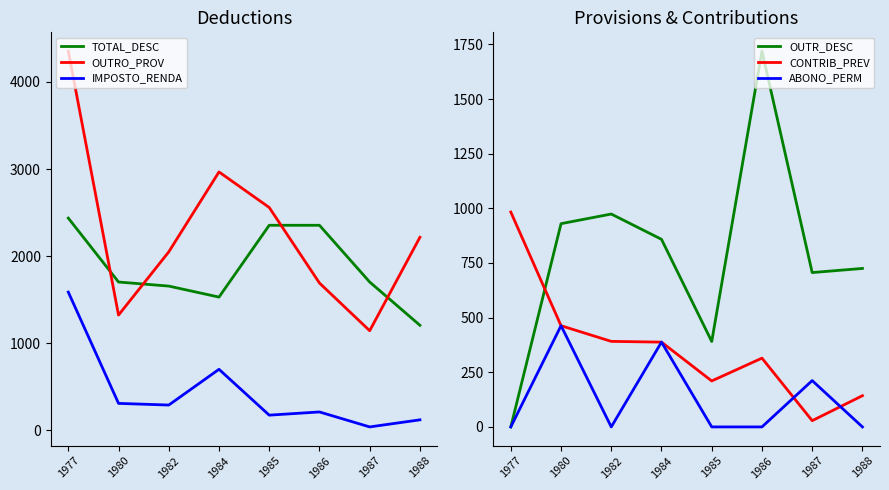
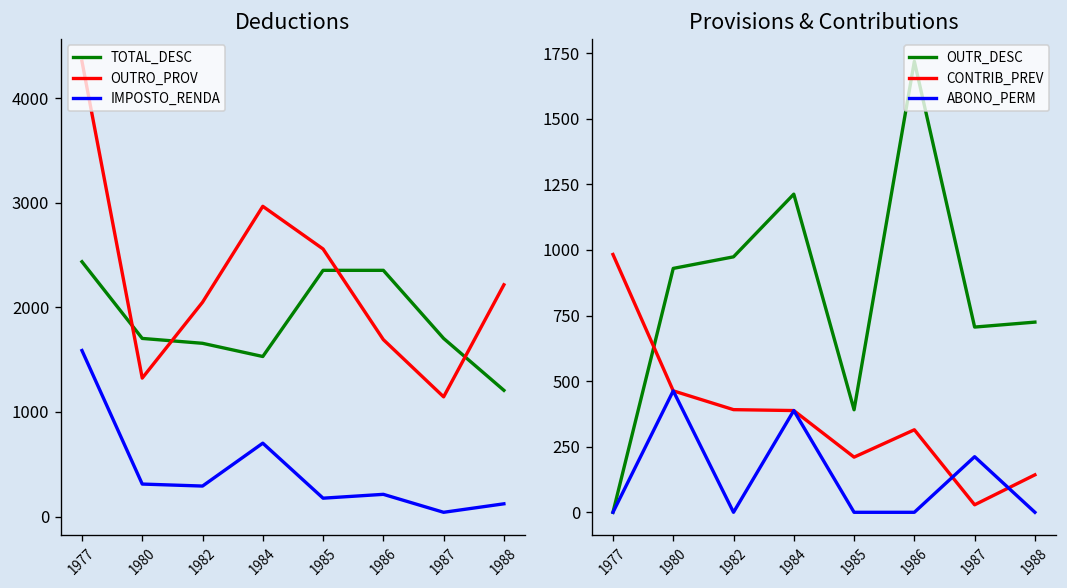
Provisions & Contributions, OUTR_DESC, 1984: 860 -> 1210
